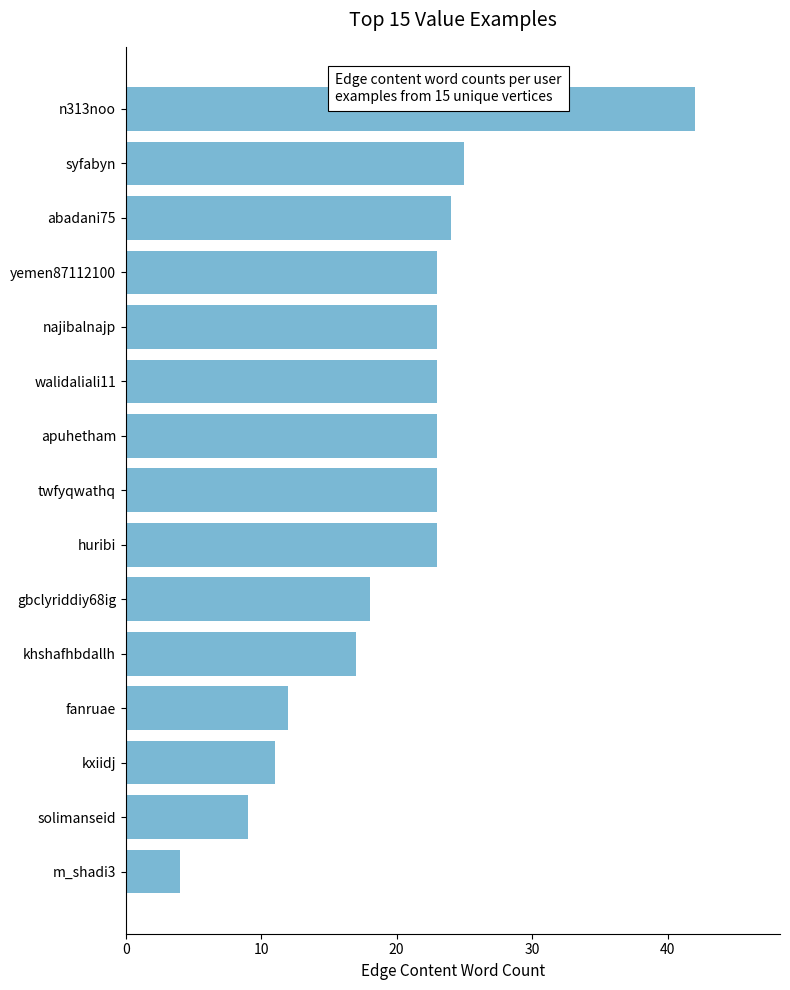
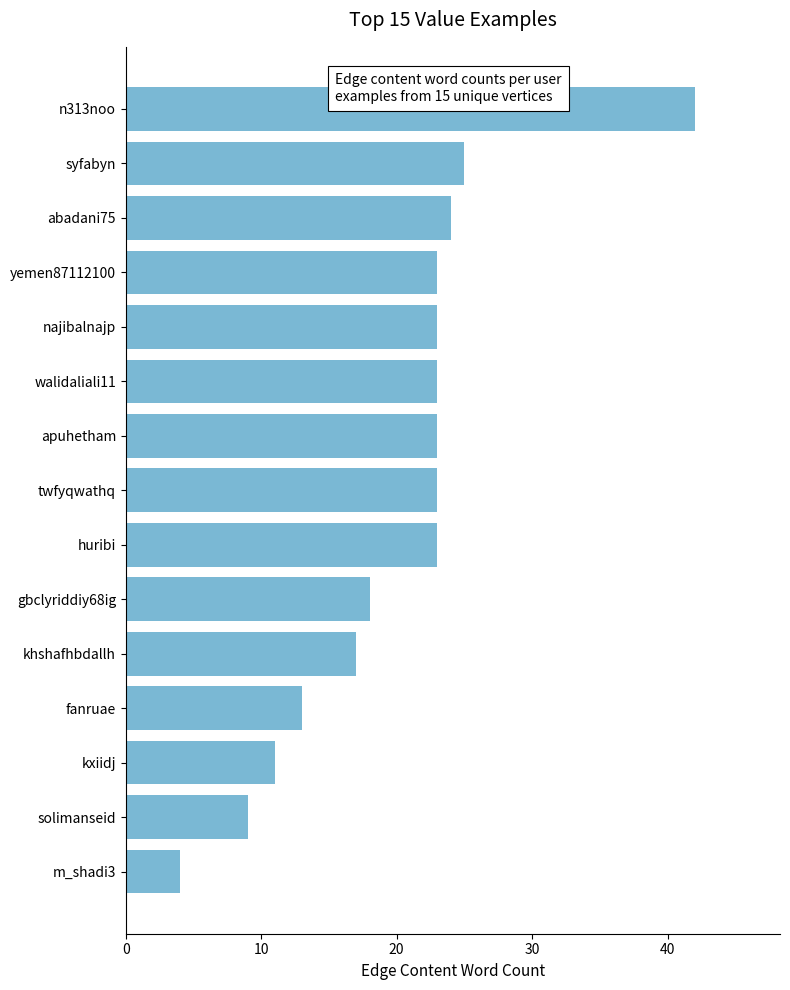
fanruae: 12 -> 13
